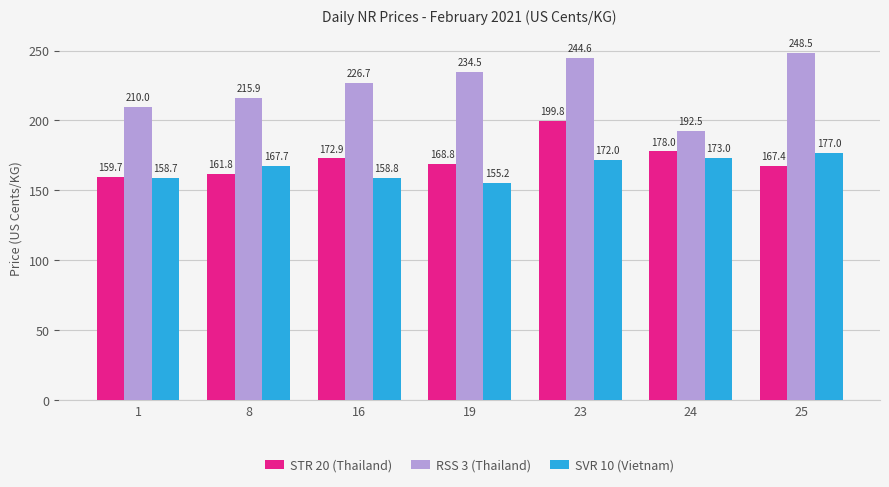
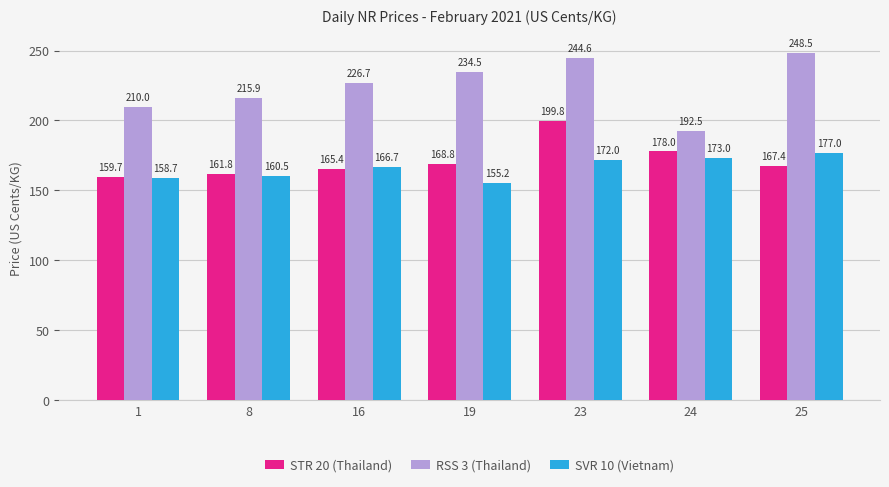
SVR 10 (Vietnam), 8: 167.7 -> 160.5
STR 20 (Thailand), 16: 172.9 -> 165.4
SVR 10 (Vietnam), 16: 158.8 -> 166.7
